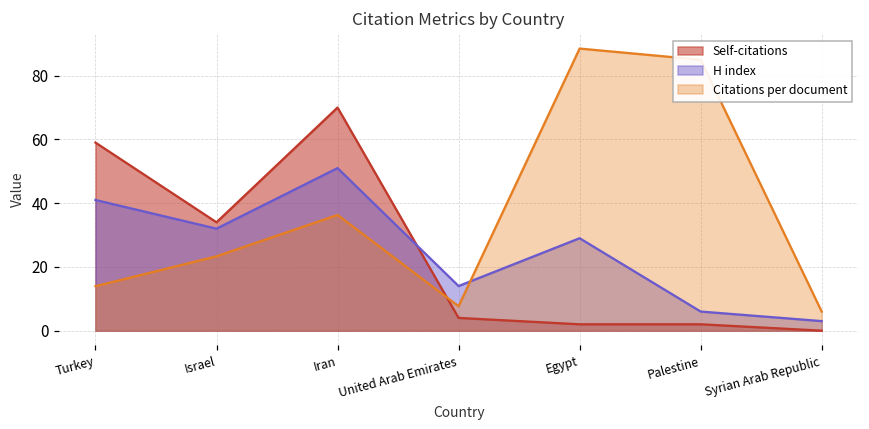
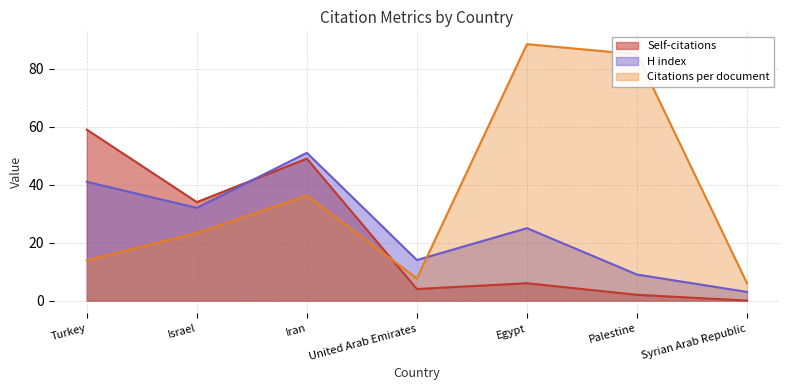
Self-citations, Iran: 70 -> 49
Self-citations, Egypt: 2 -> 6
H index, Egypt: 29 -> 25
H index, Palestine: 6 -> 9
